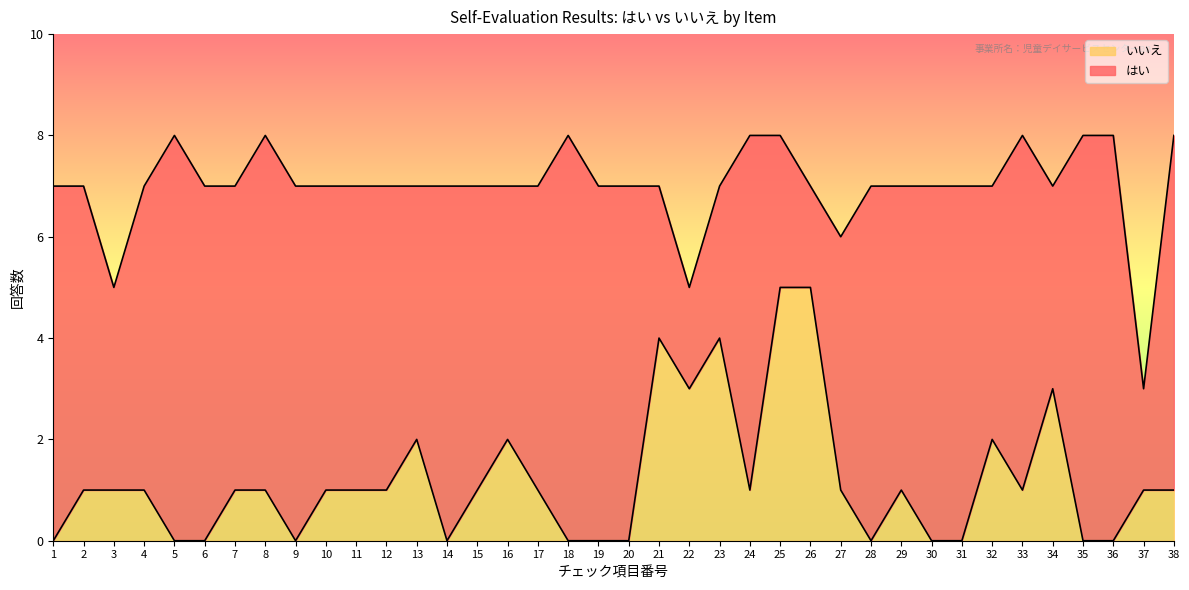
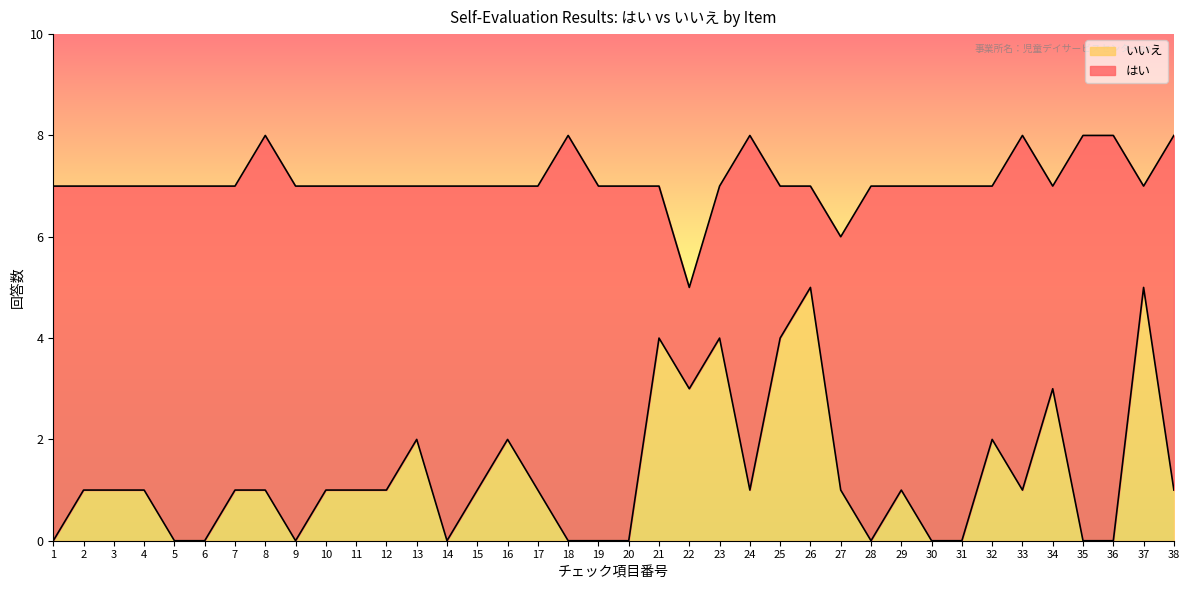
はい, 3: 4 -> 6
はい, 5: 8 -> 7
いいえ, 25: 5 -> 4
いいえ, 37: 1 -> 5
